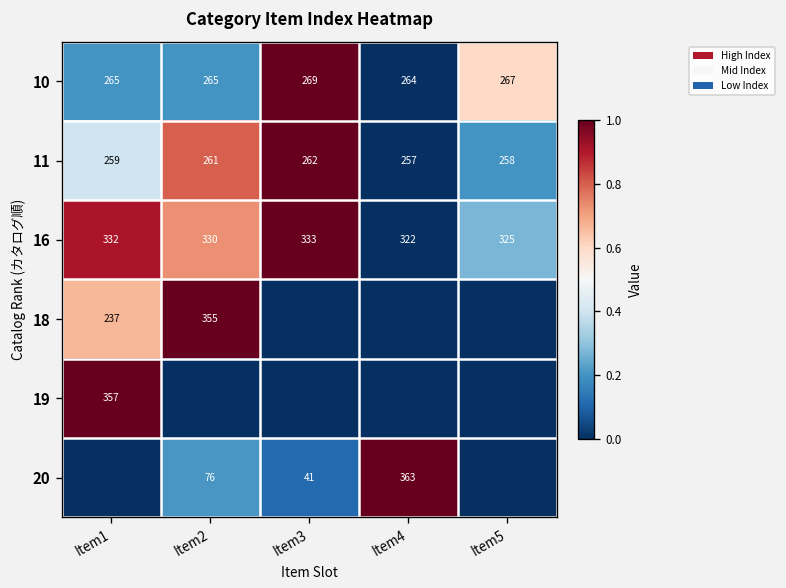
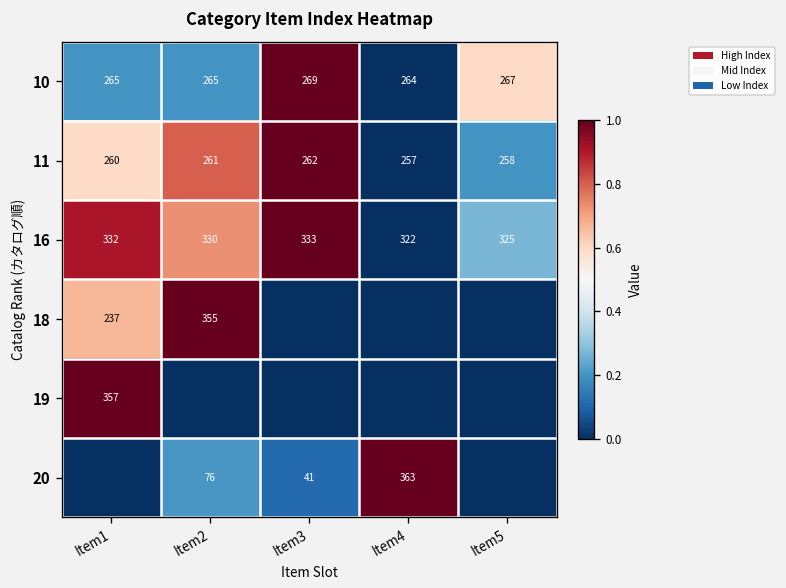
11, Item1: 259 -> 260
